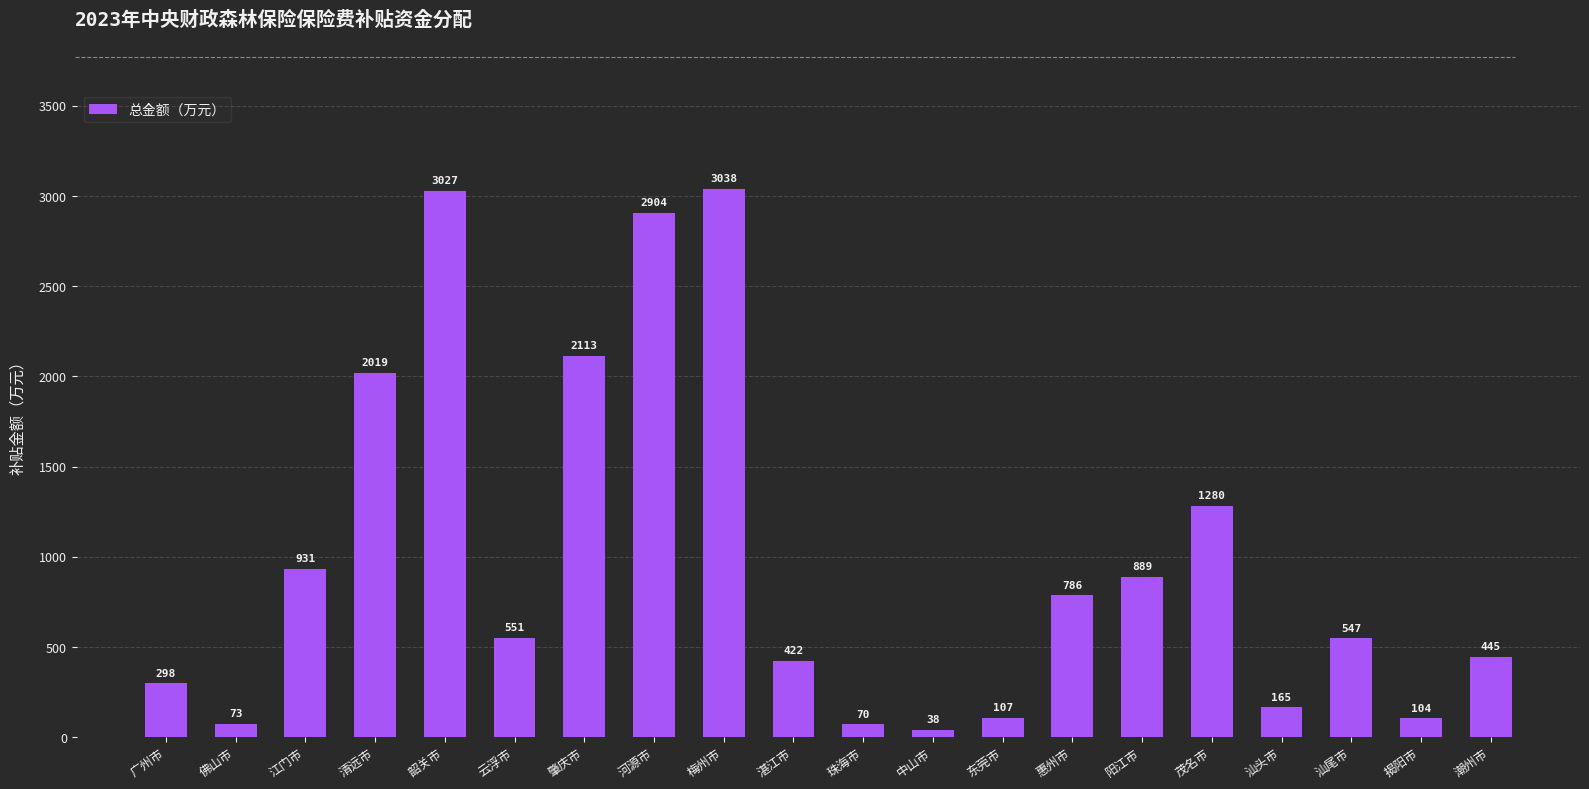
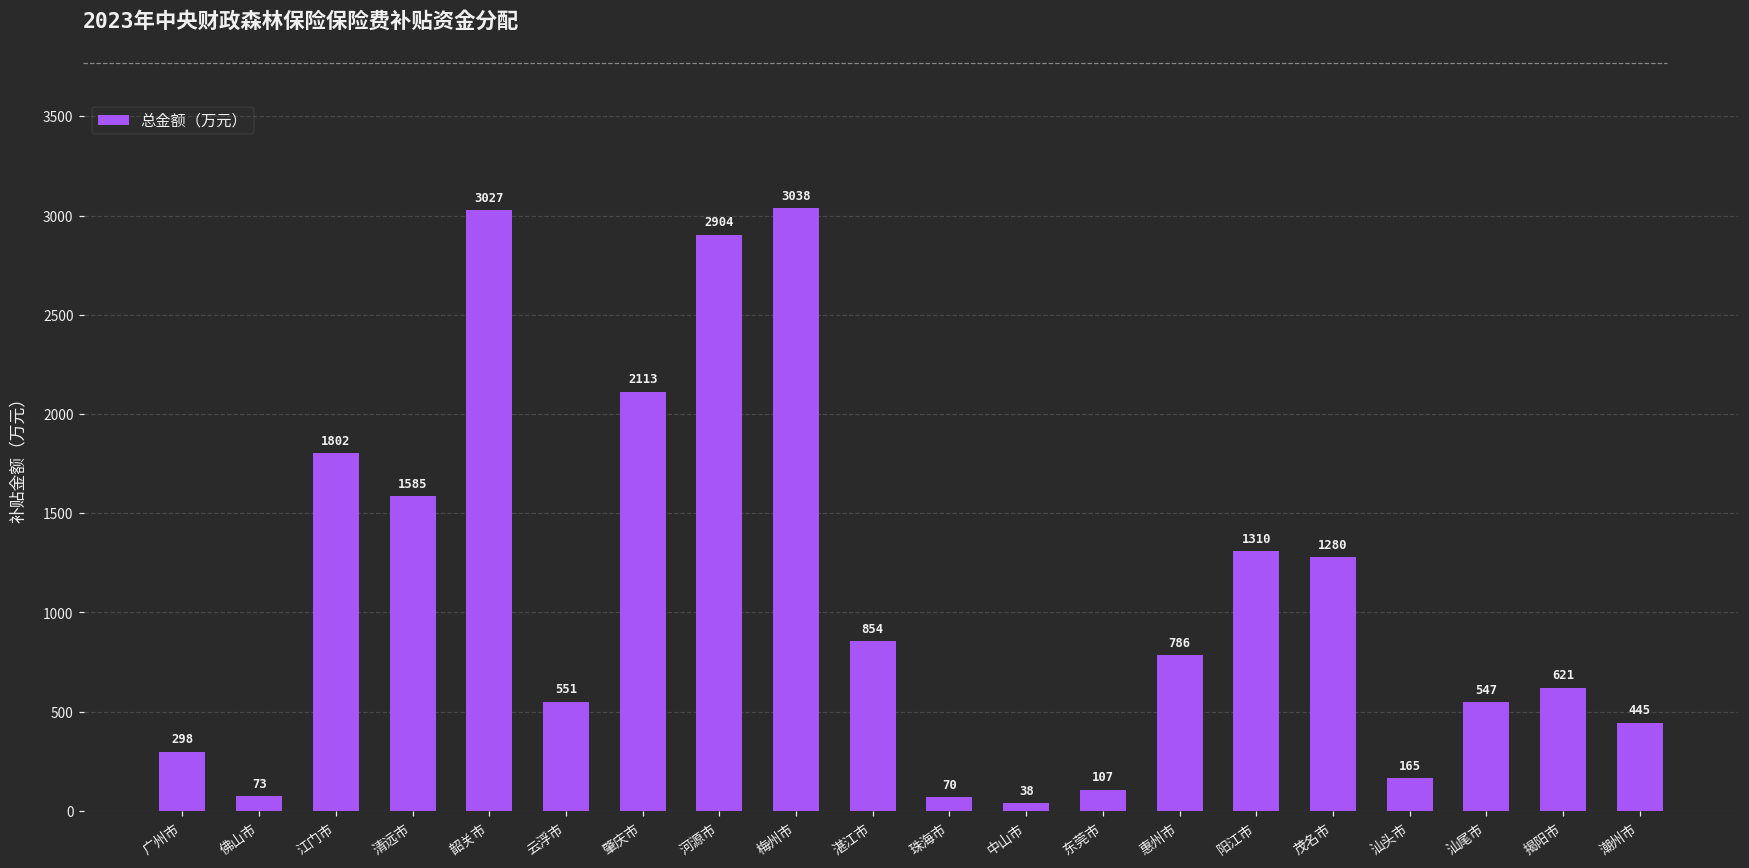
江门市: 931 -> 1802
清远市: 2019 -> 1585
湛江市: 422 -> 854
阳江市: 889 -> 1310
揭阳市: 104 -> 621
